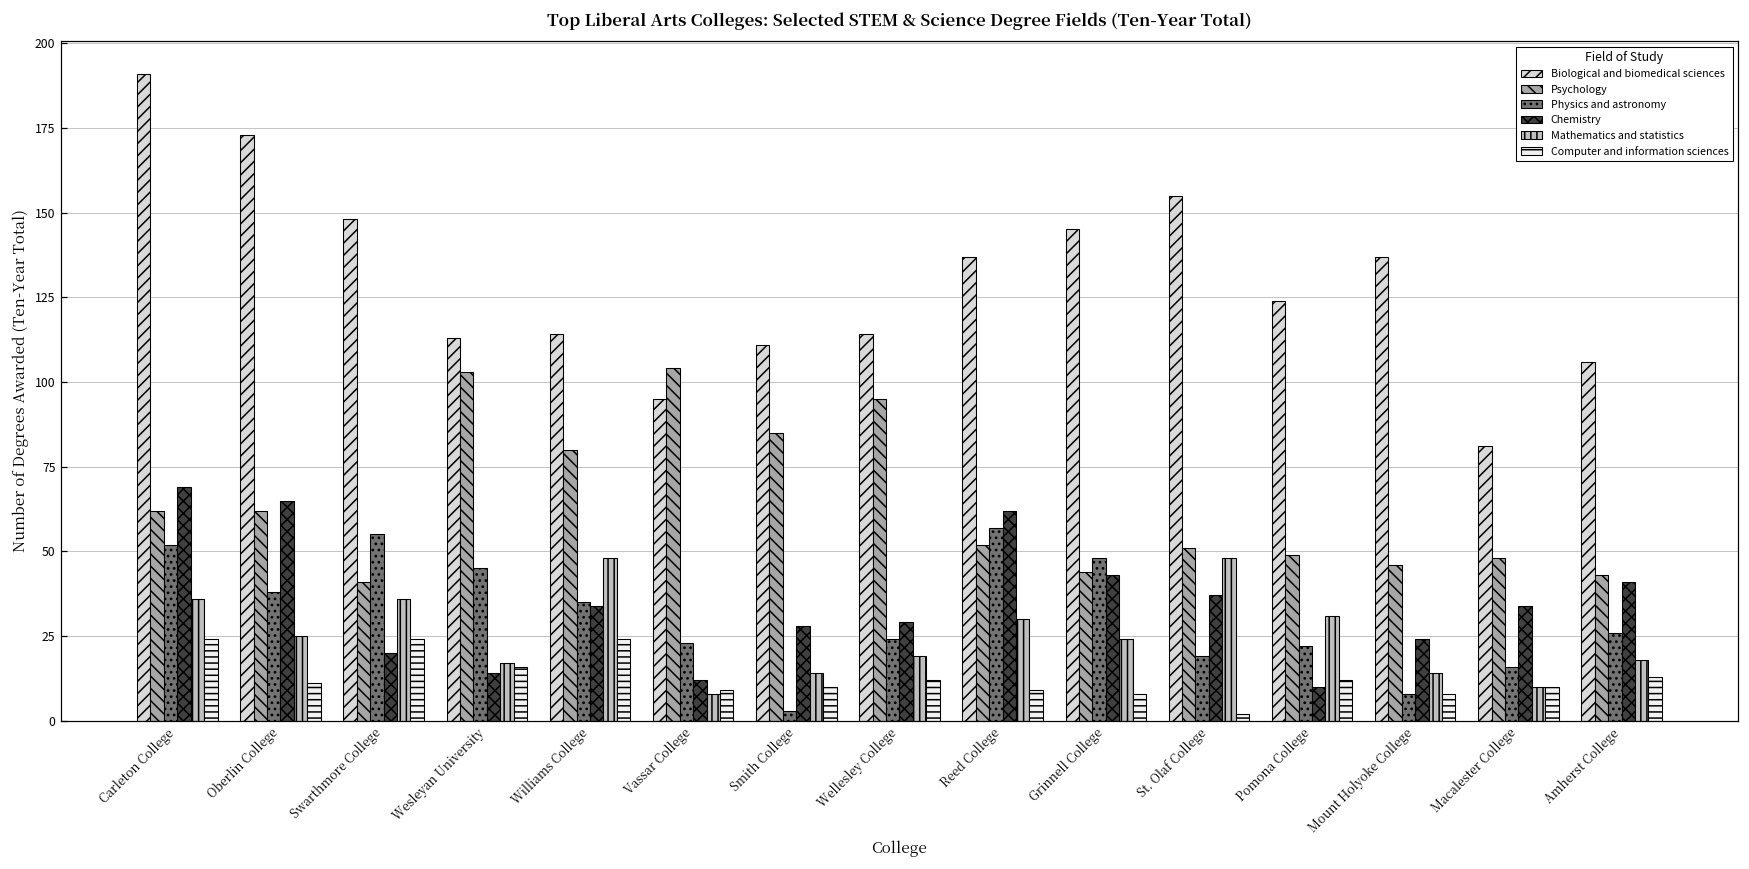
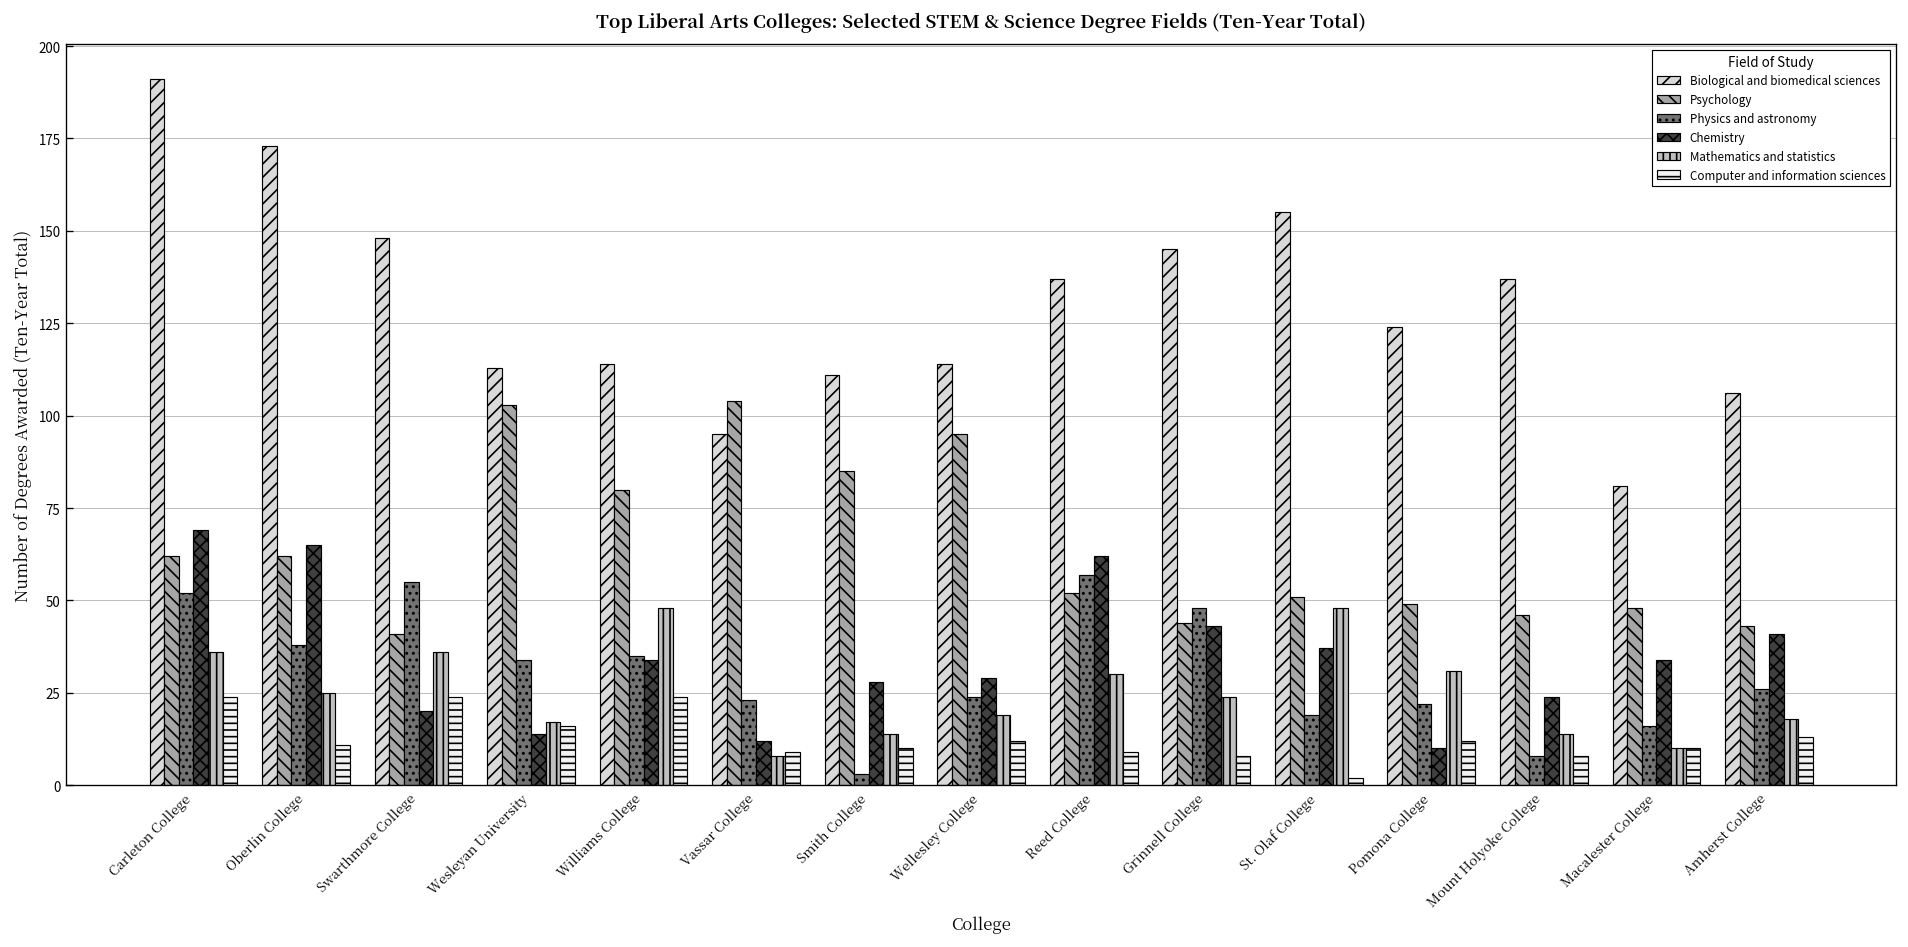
Physics and astronomy, Wesleyan University: 45 -> 34
